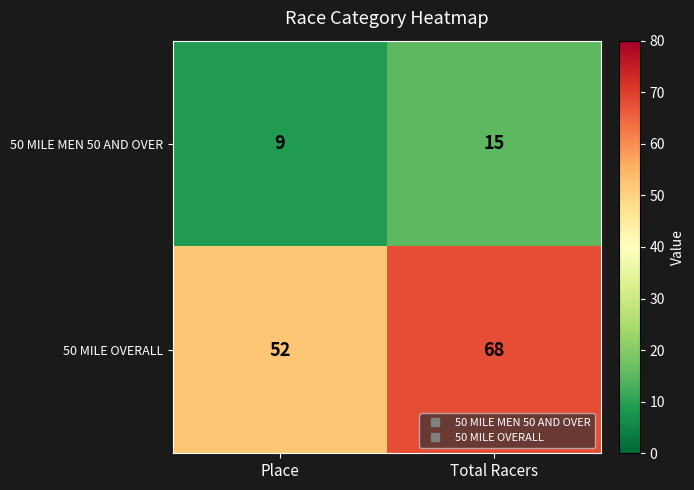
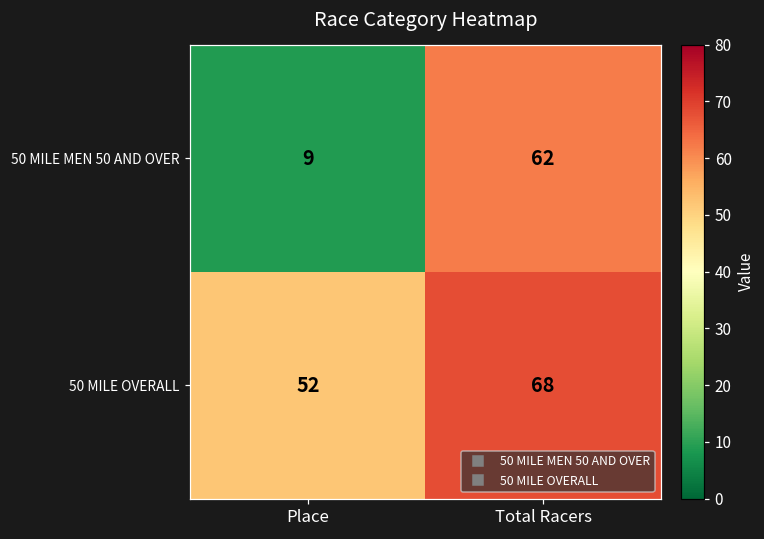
50 MILE MEN 50 AND OVER, Total Racers: 15 -> 62
